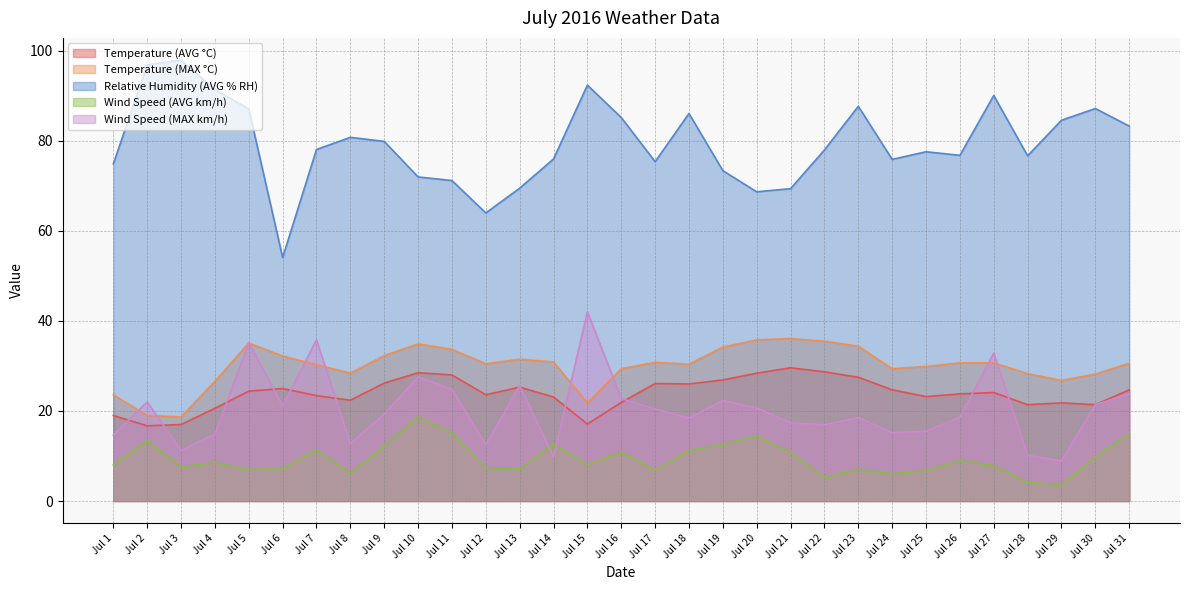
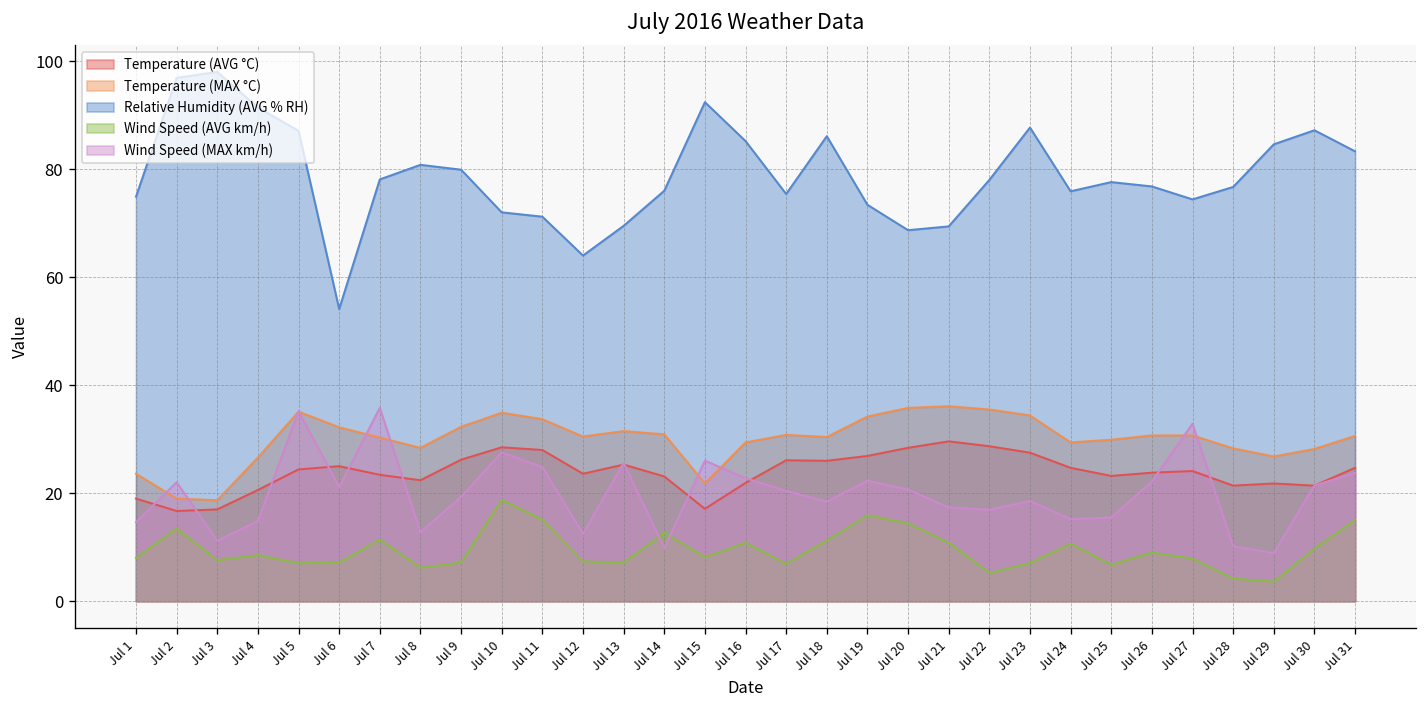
Wind Speed (AVG km/h), Jul 9: 12 -> 7
Wind Speed (MAX km/h), Jul 15: 42 -> 26
Wind Speed (AVG km/h), Jul 19: 13 -> 16
Wind Speed (AVG km/h), Jul 24: 6 -> 11
Wind Speed (MAX km/h), Jul 26: 19 -> 22
Relative Humidity (AVG % RH), Jul 27: 90 -> 74
